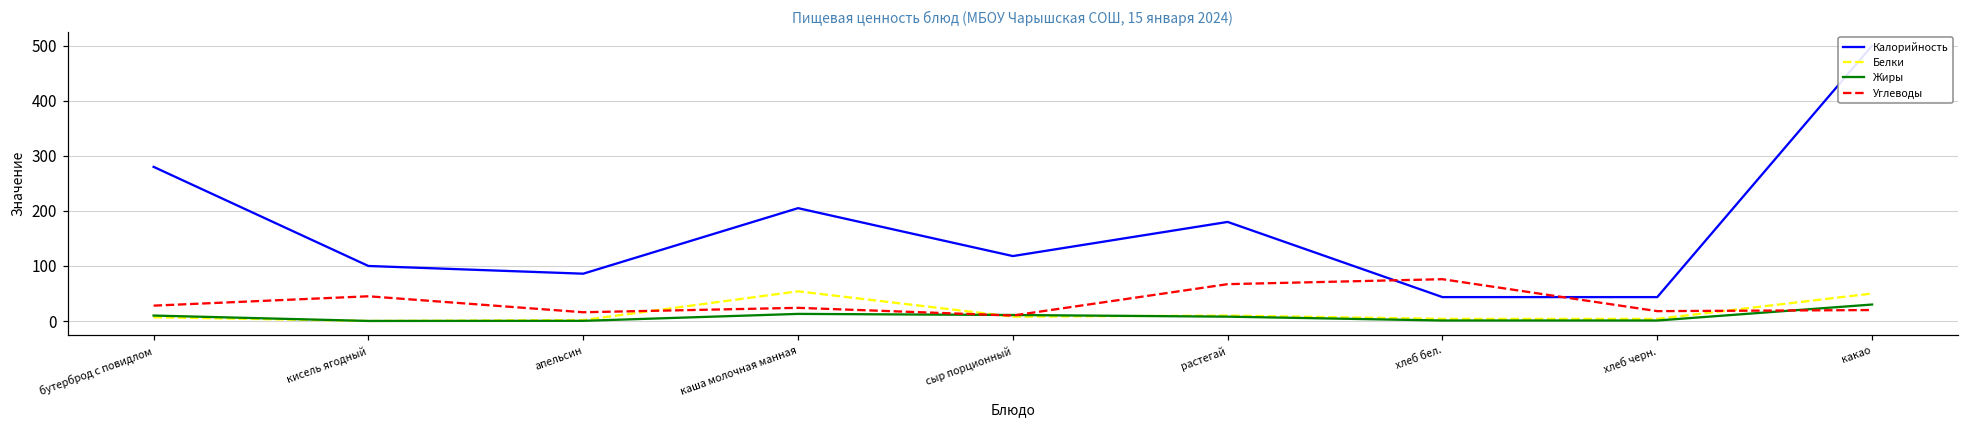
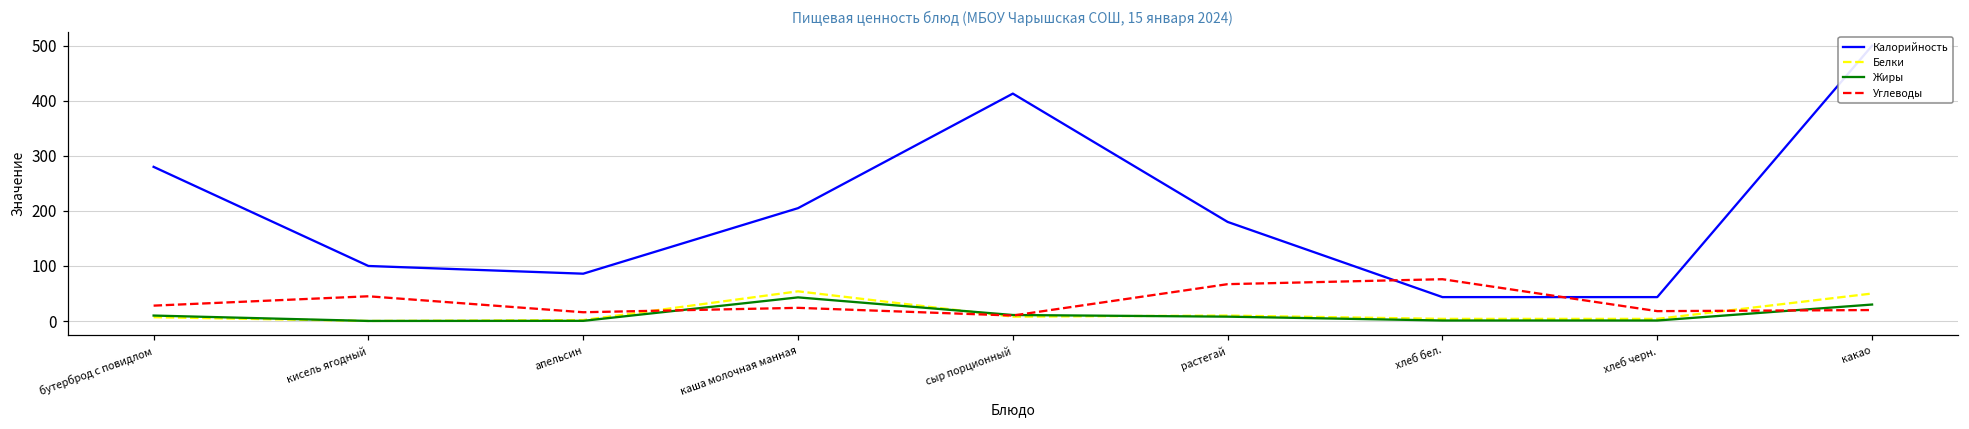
Жиры, каша молочная манная: 10 -> 40
Калорийность, сыр порционный: 120 -> 410
